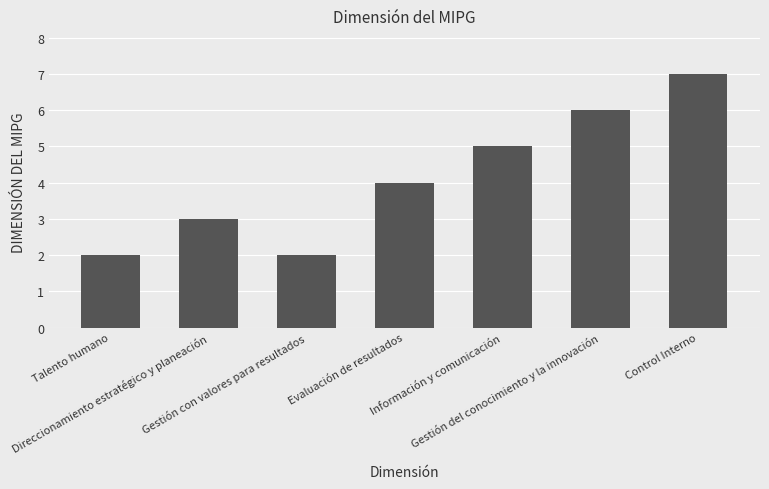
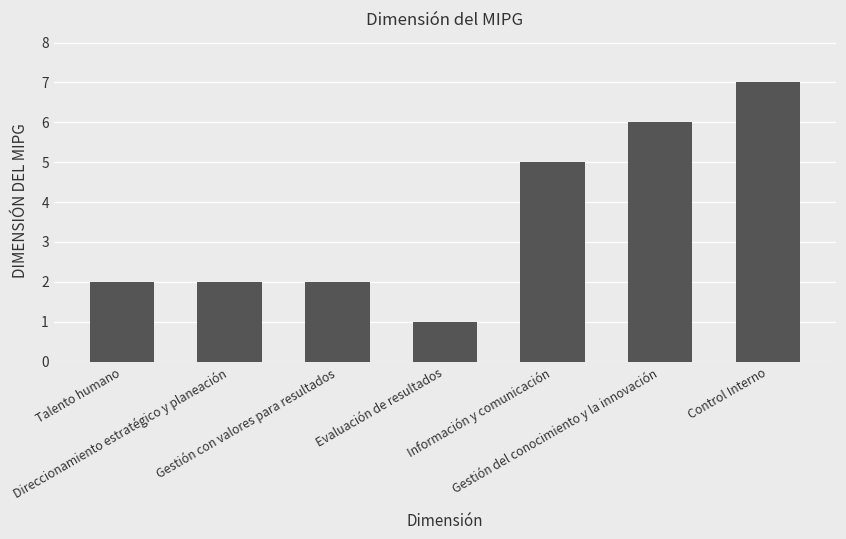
Direccionamiento estratégico y planeación: 3 -> 2
Evaluación de resultados: 4 -> 1
